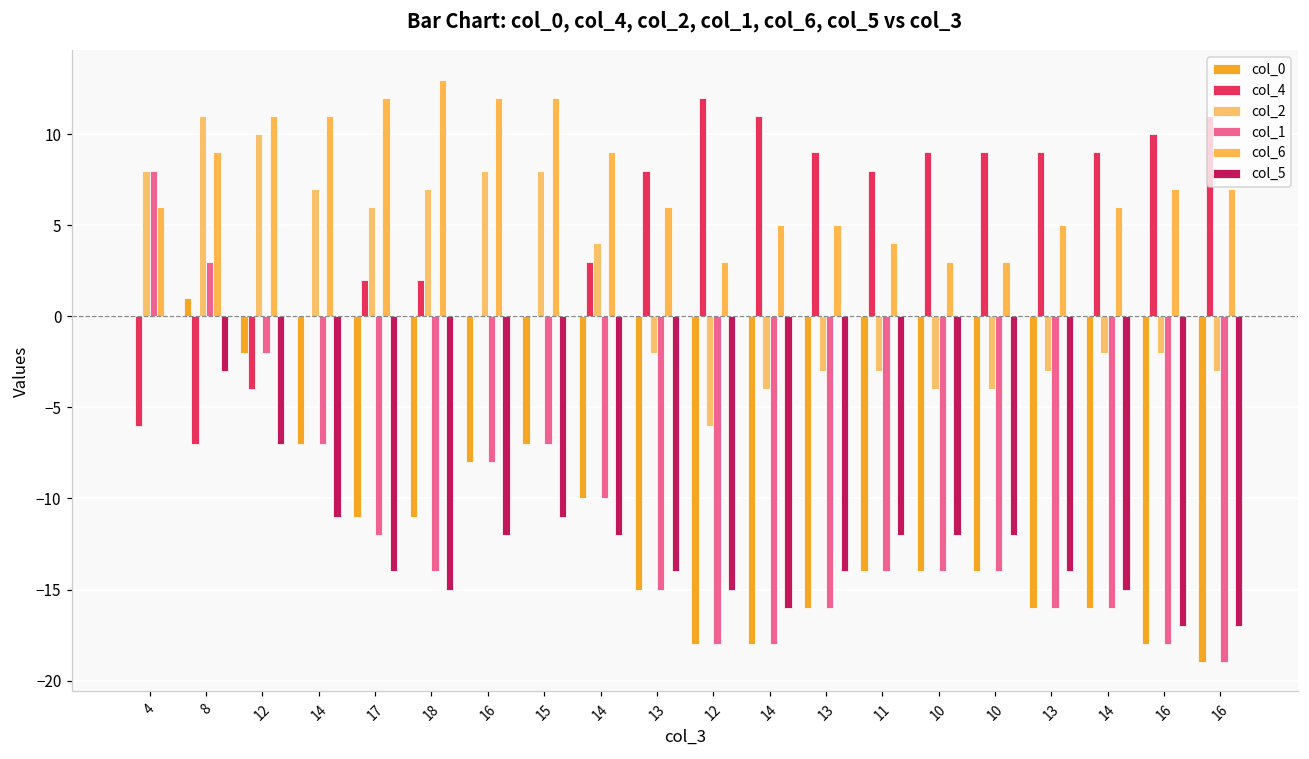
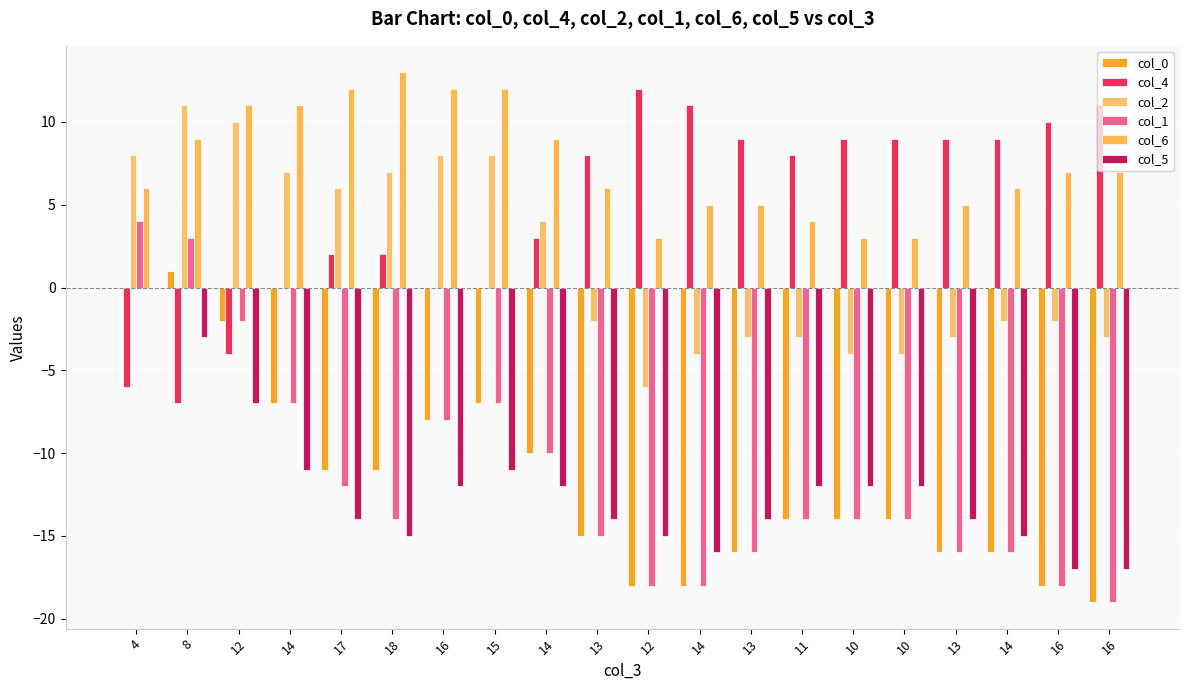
col_1, 4: 8 -> 4
